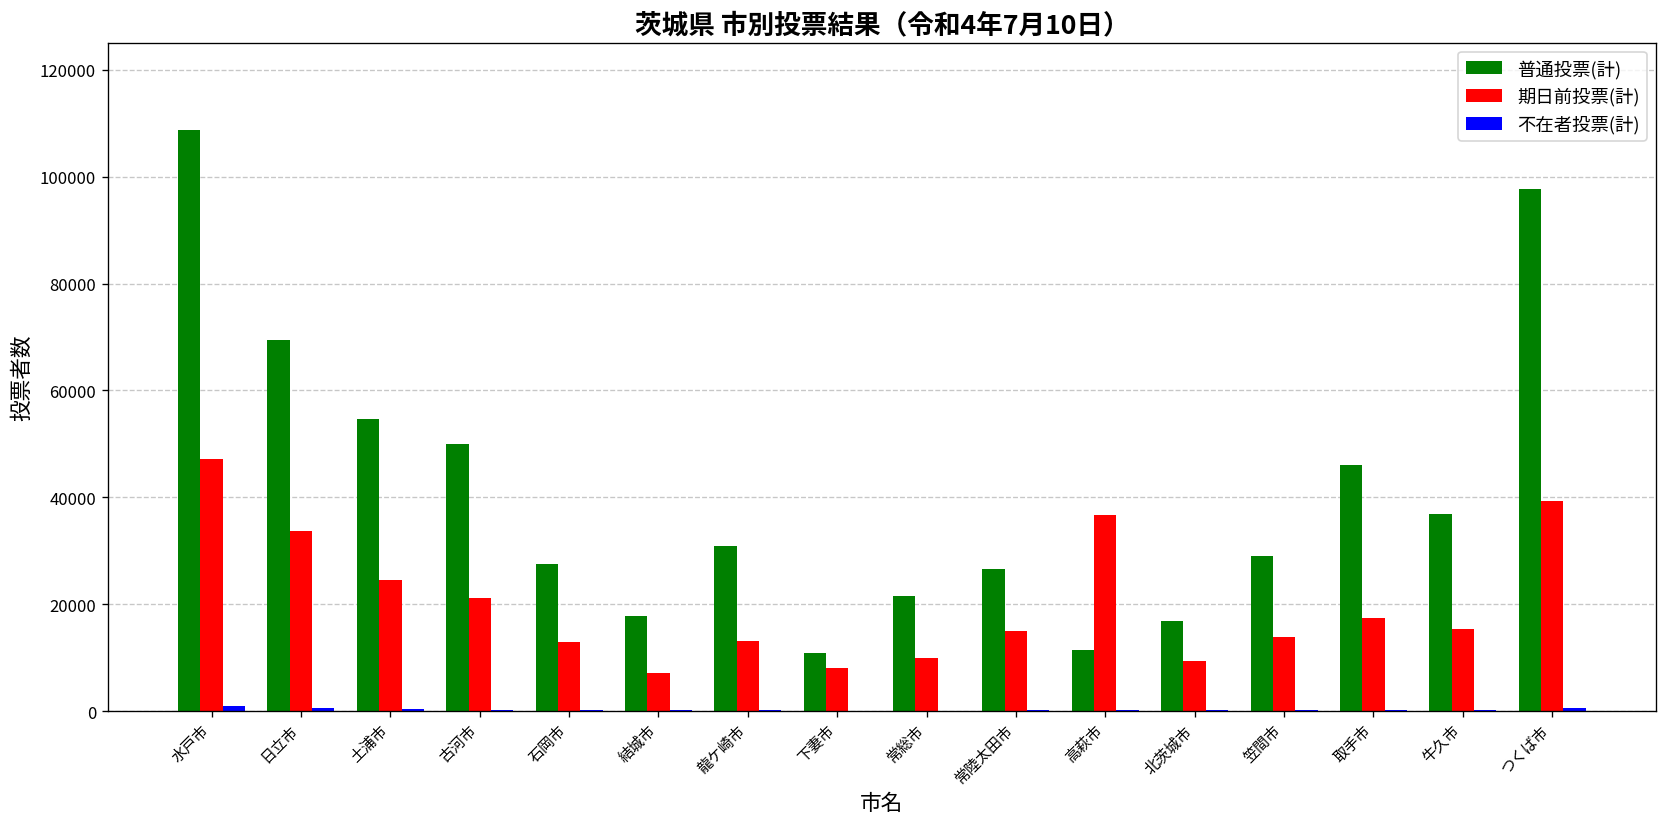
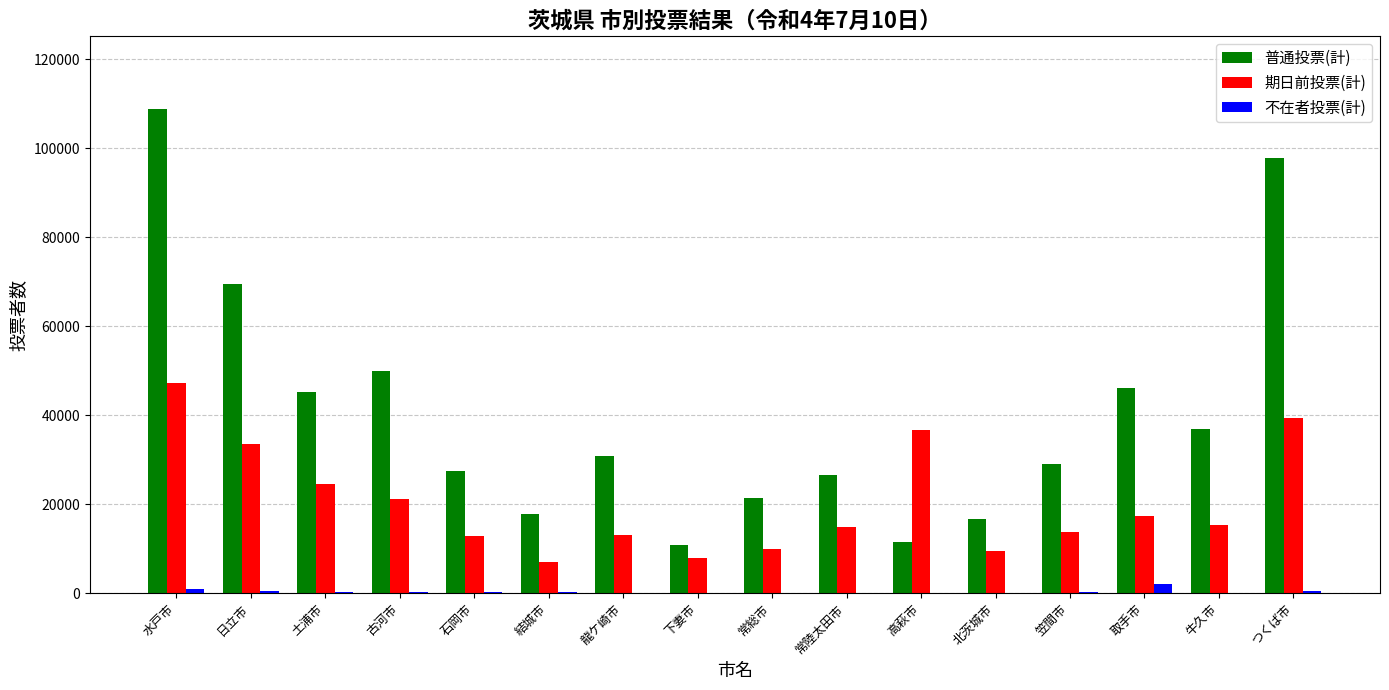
普通投票(計), 土浦市: 55000 -> 45000
不在者投票(計), 取手市: 0 -> 2000
